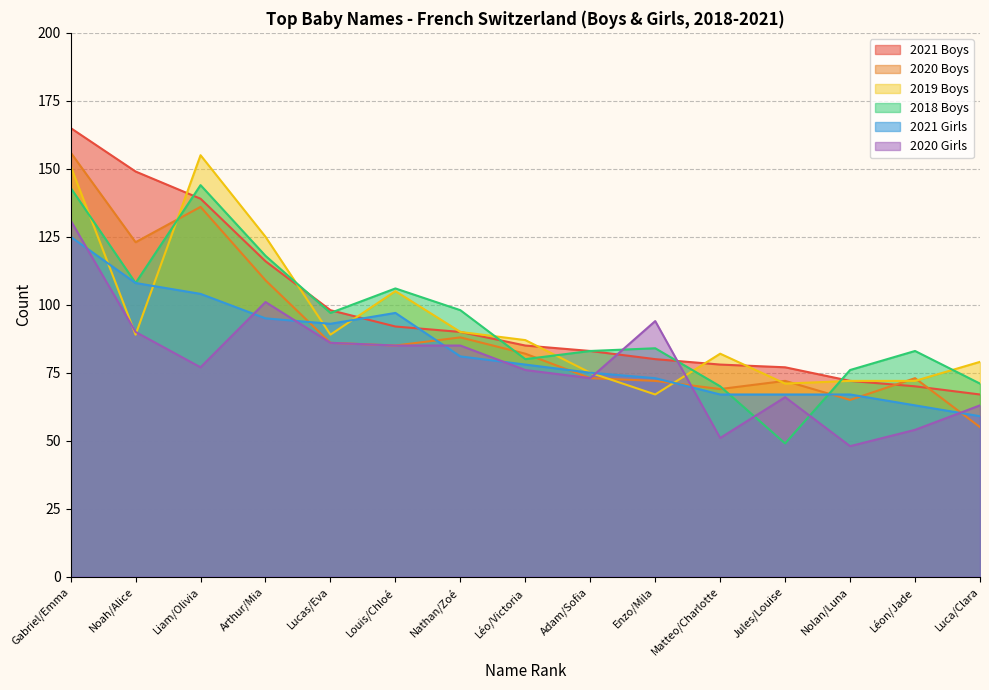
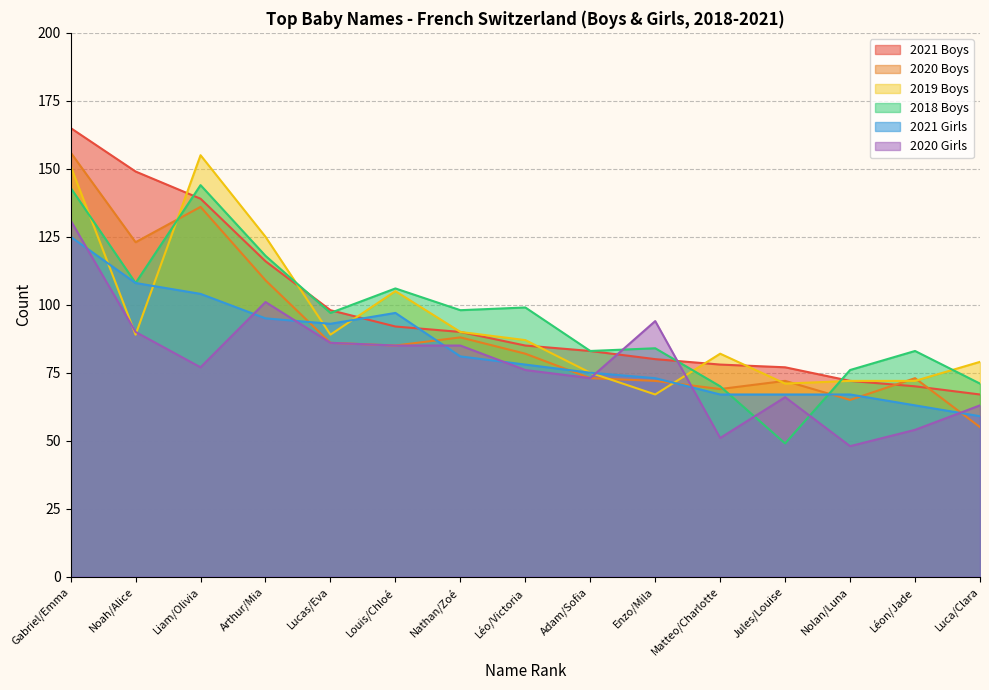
2018 Boys, Léo/Victoria: 80 -> 99
